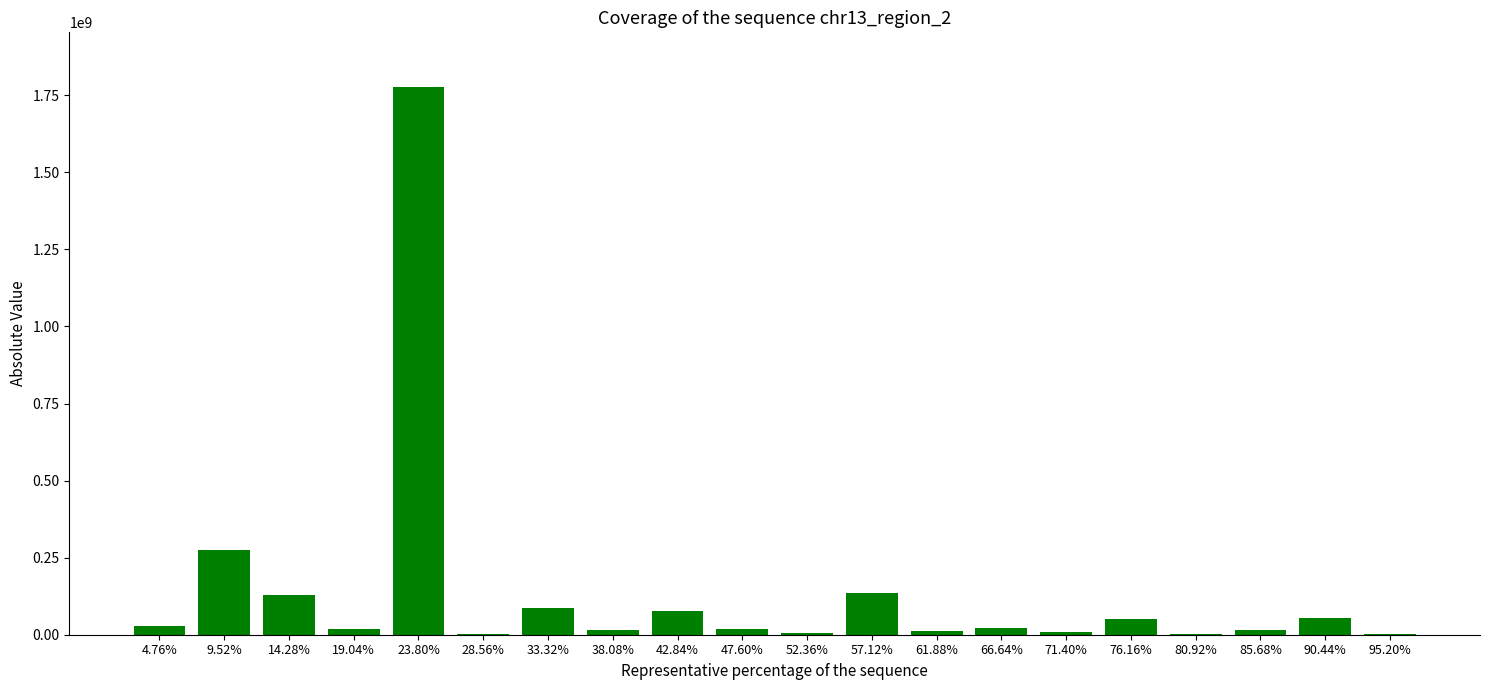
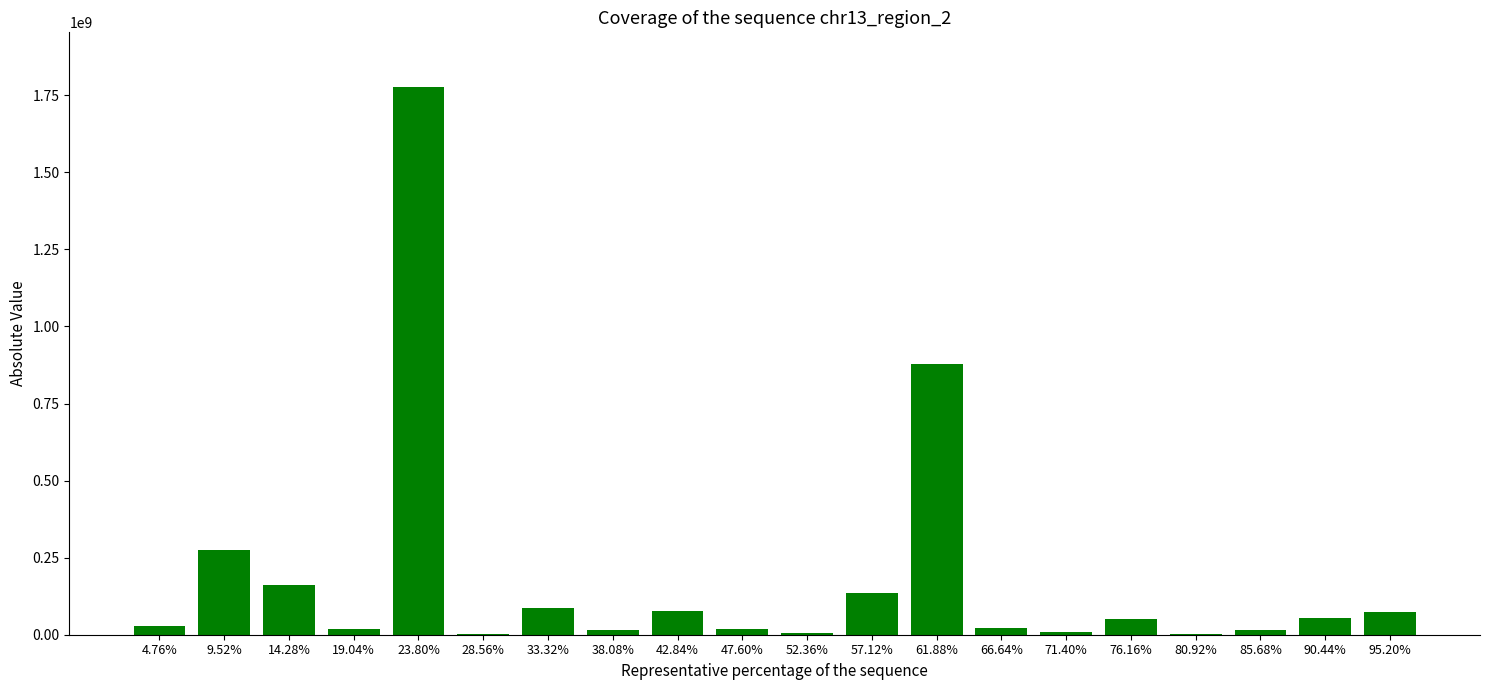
14.28%: 130000000 -> 160000000
61.88%: 10000000 -> 880000000
95.20%: 0 -> 80000000
